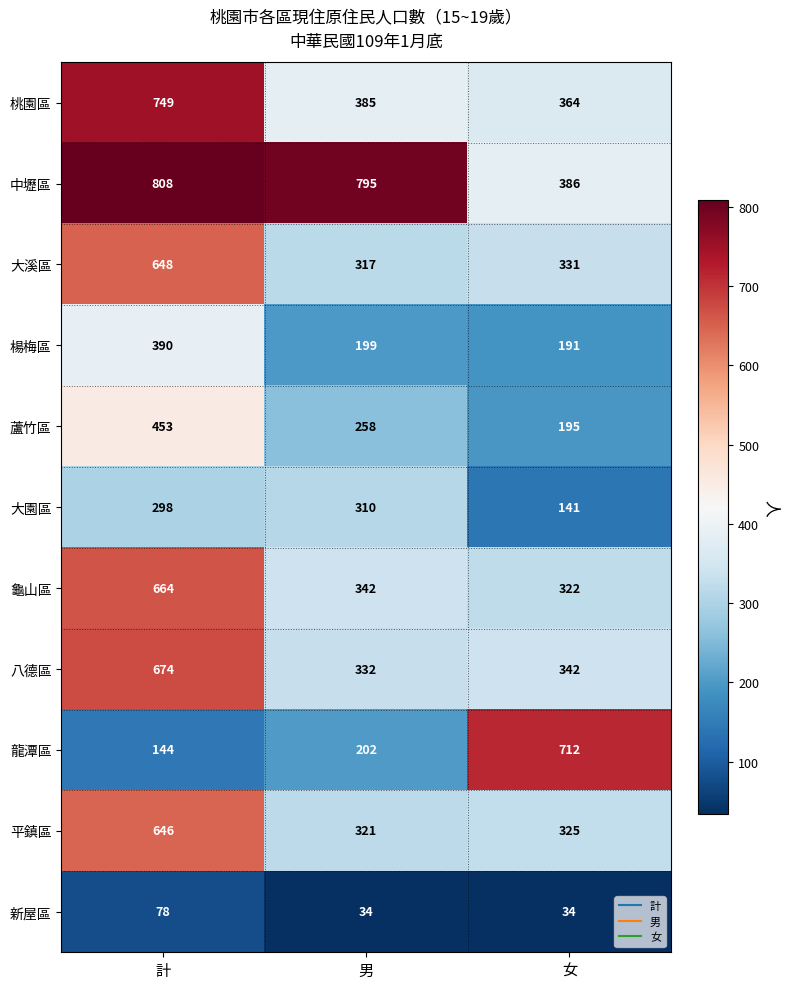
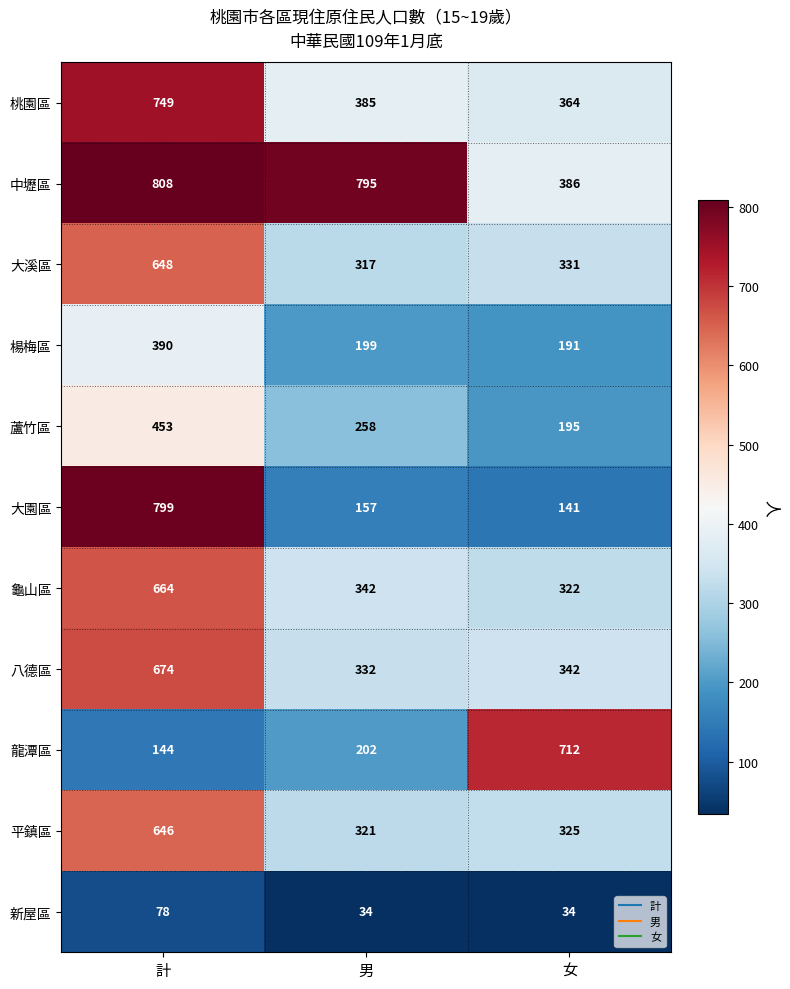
大園區, 計: 298 -> 799
大園區, 男: 310 -> 157
